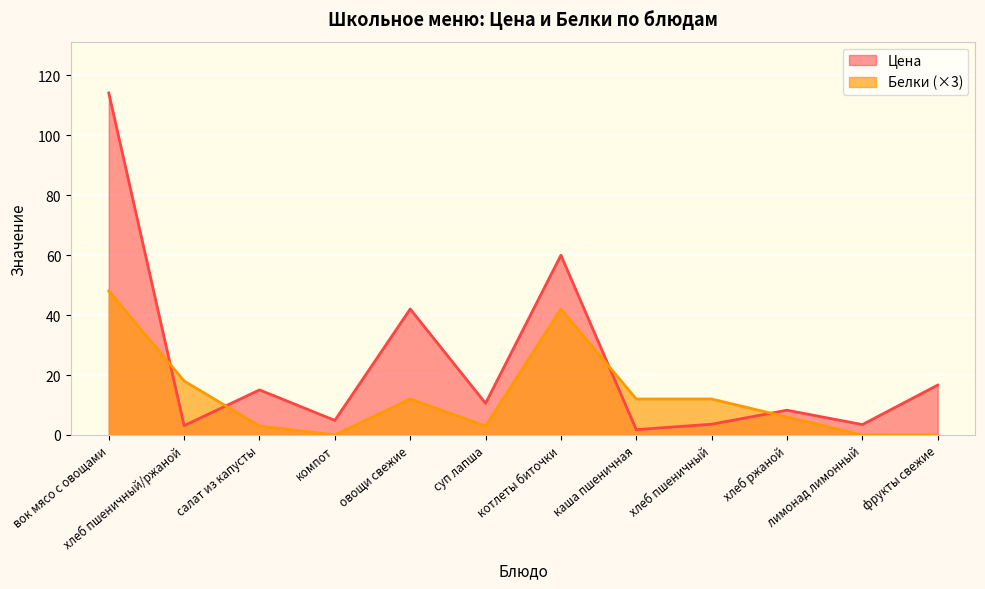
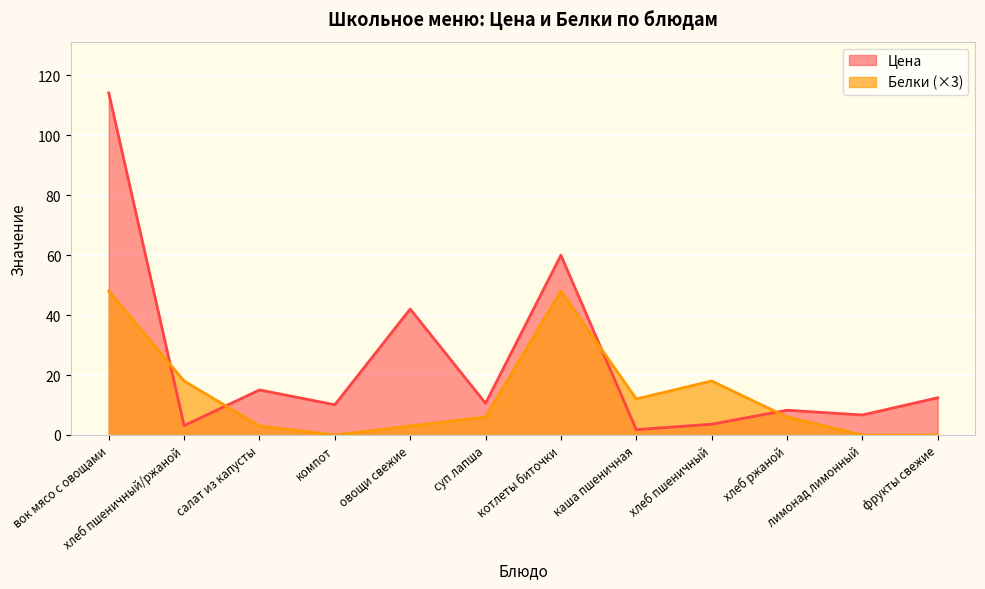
Цена, компот: 5 -> 10
Белки (×3), овощи свежие: 12 -> 3
Белки (×3), суп лапша: 3 -> 6
Белки (×3), котлеты биточки: 42 -> 48
Белки (×3), хлеб пшеничный: 12 -> 18
Цена, лимонад лимонный: 3 -> 7
Цена, фрукты свежие: 17 -> 12
